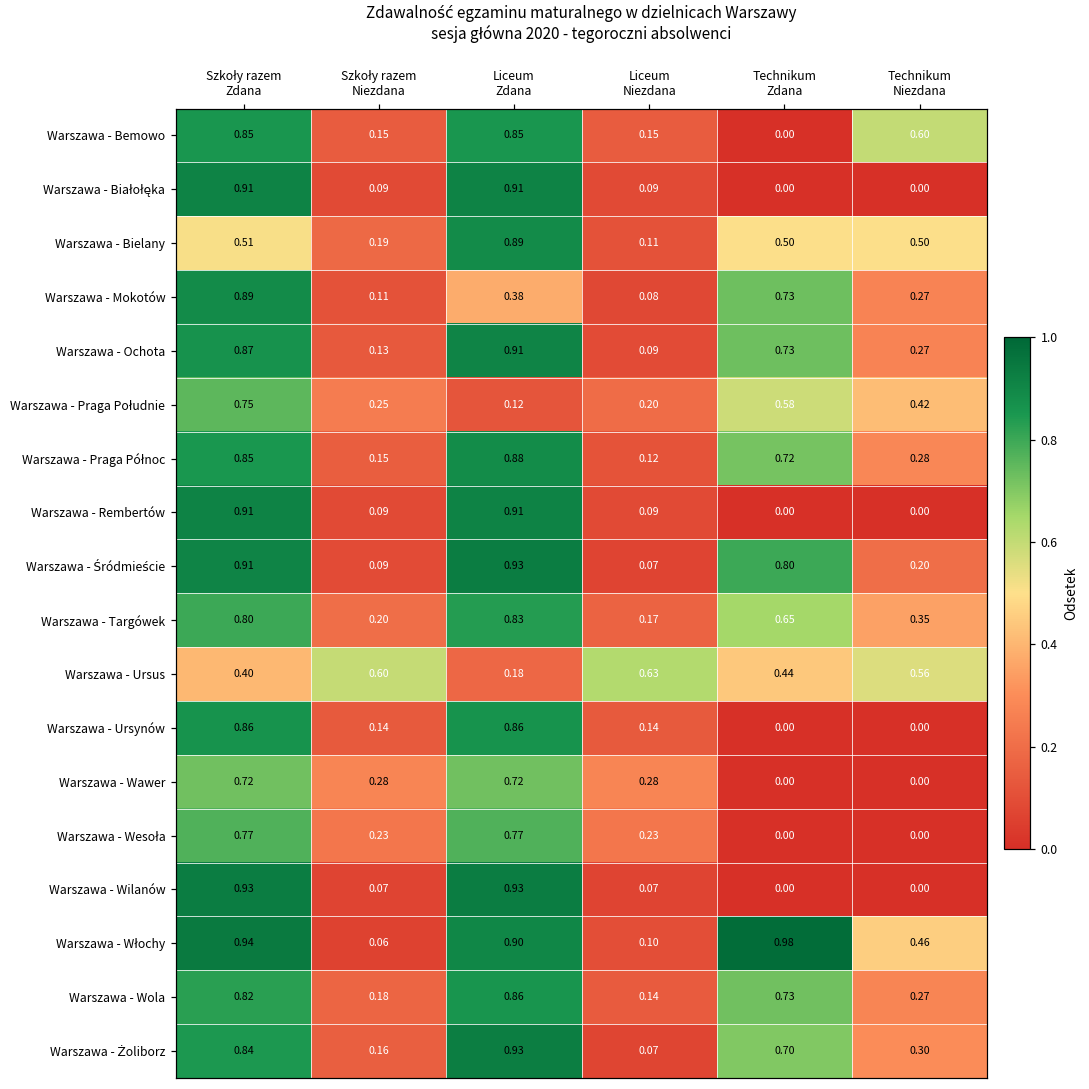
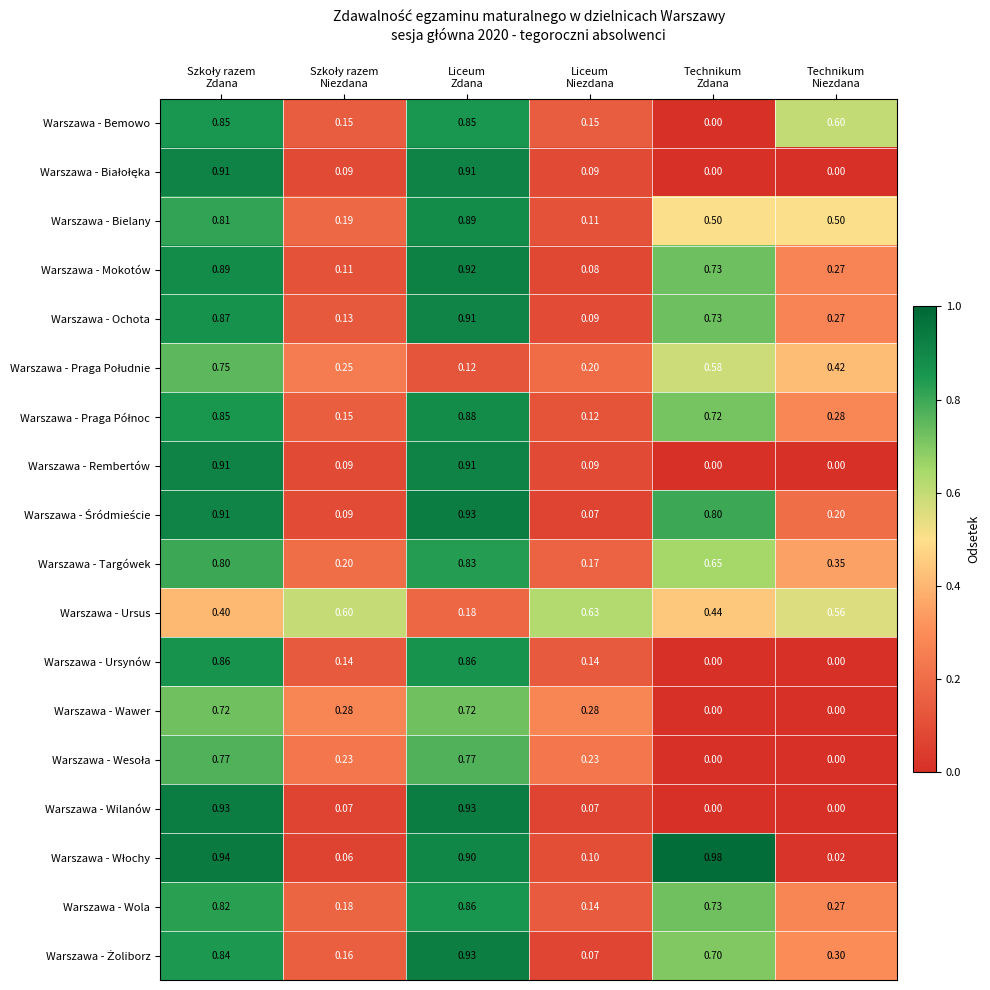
Warszawa - Bielany, Szkoły razem Zdana: 0.51 -> 0.81
Warszawa - Mokotów, Liceum Zdana: 0.38 -> 0.92
Warszawa - Włochy, Technikum Niezdana: 0.46 -> 0.02
